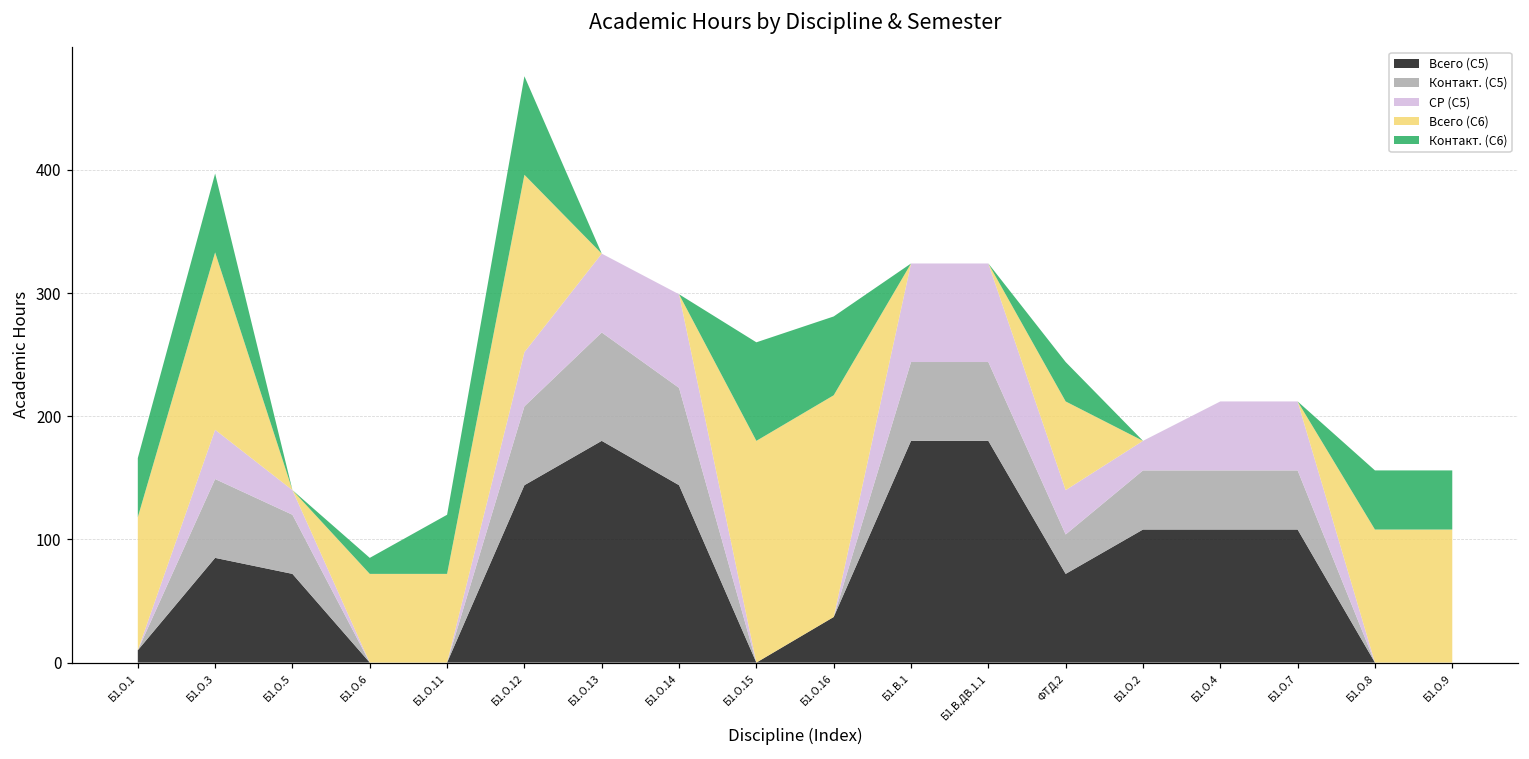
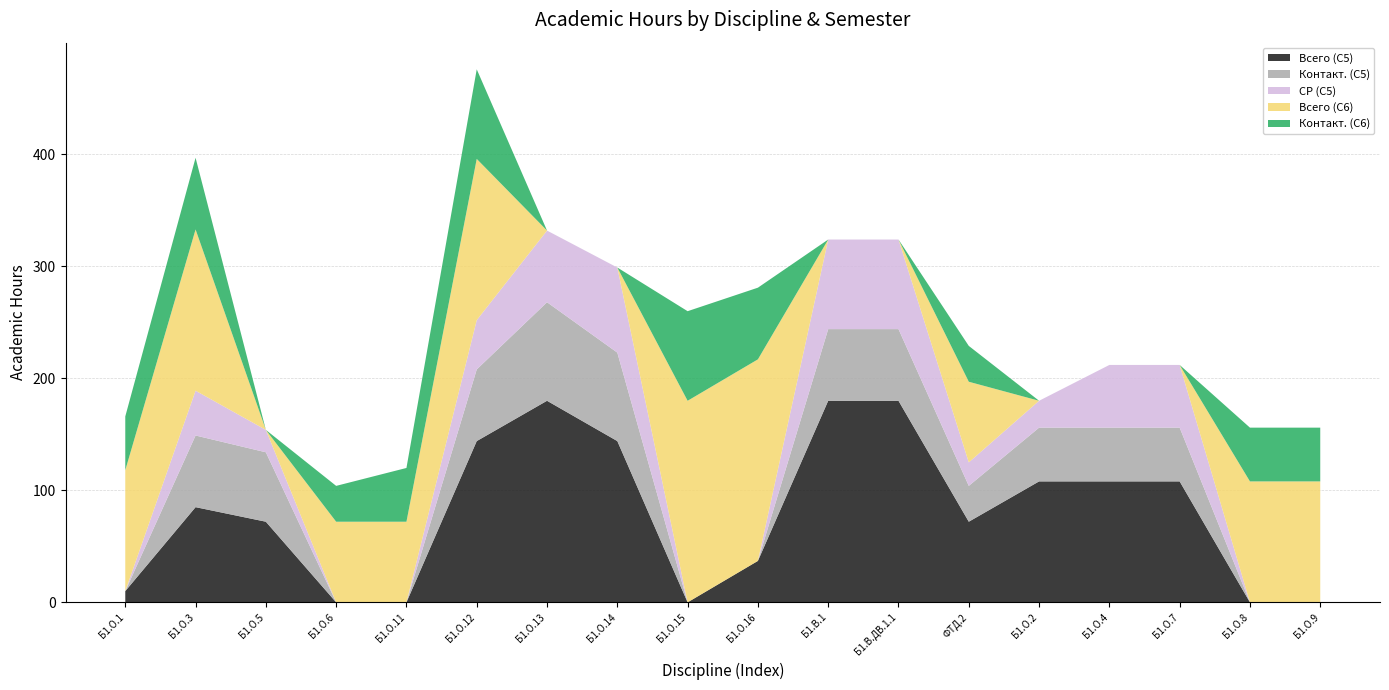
Контакт. (С5), Б1.О.5: 48 -> 62
Контакт. (С6), Б1.О.6: 13 -> 32
СР (С5), ФТД.2: 36 -> 21
